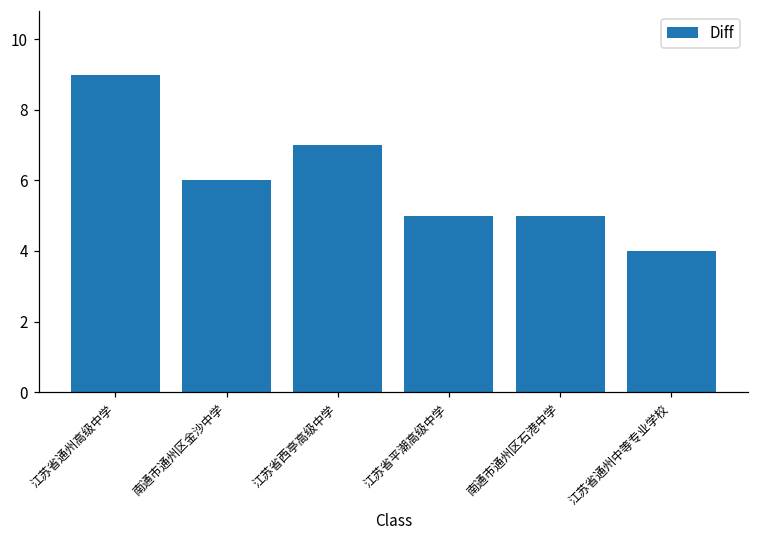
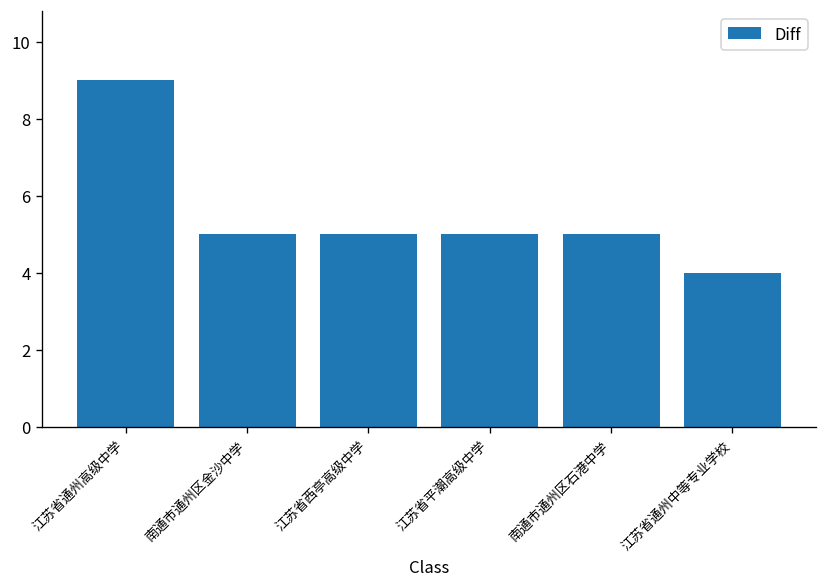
南通市通州区金沙中学: 6 -> 5
江苏省西亭高级中学: 7 -> 5
